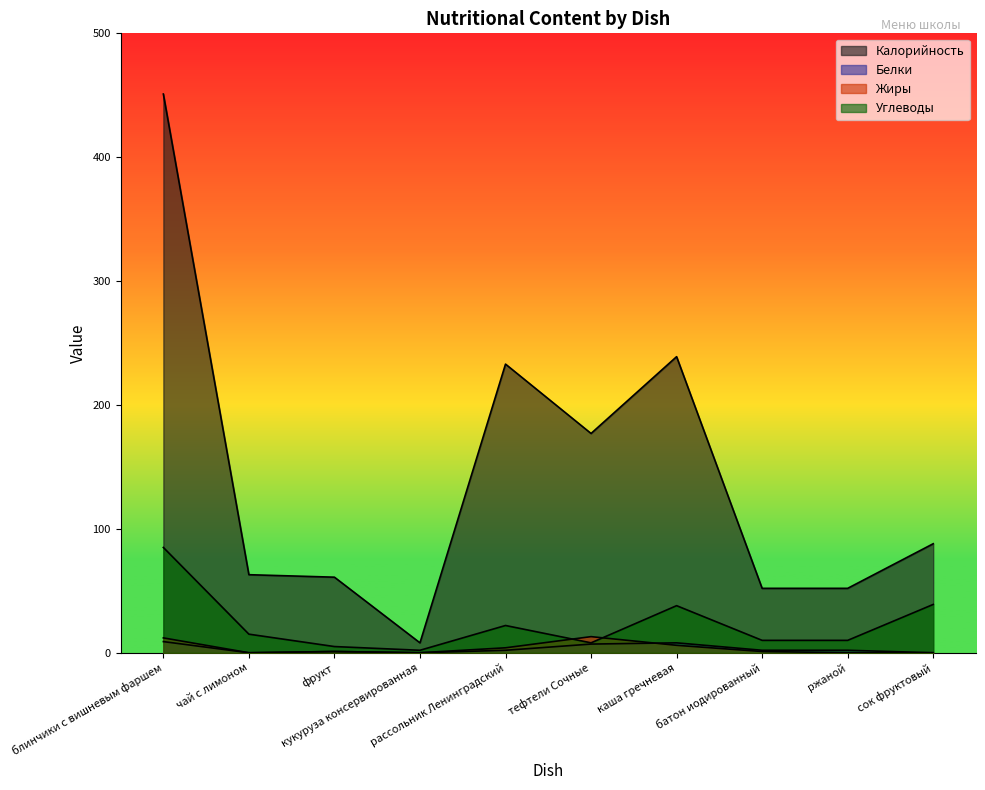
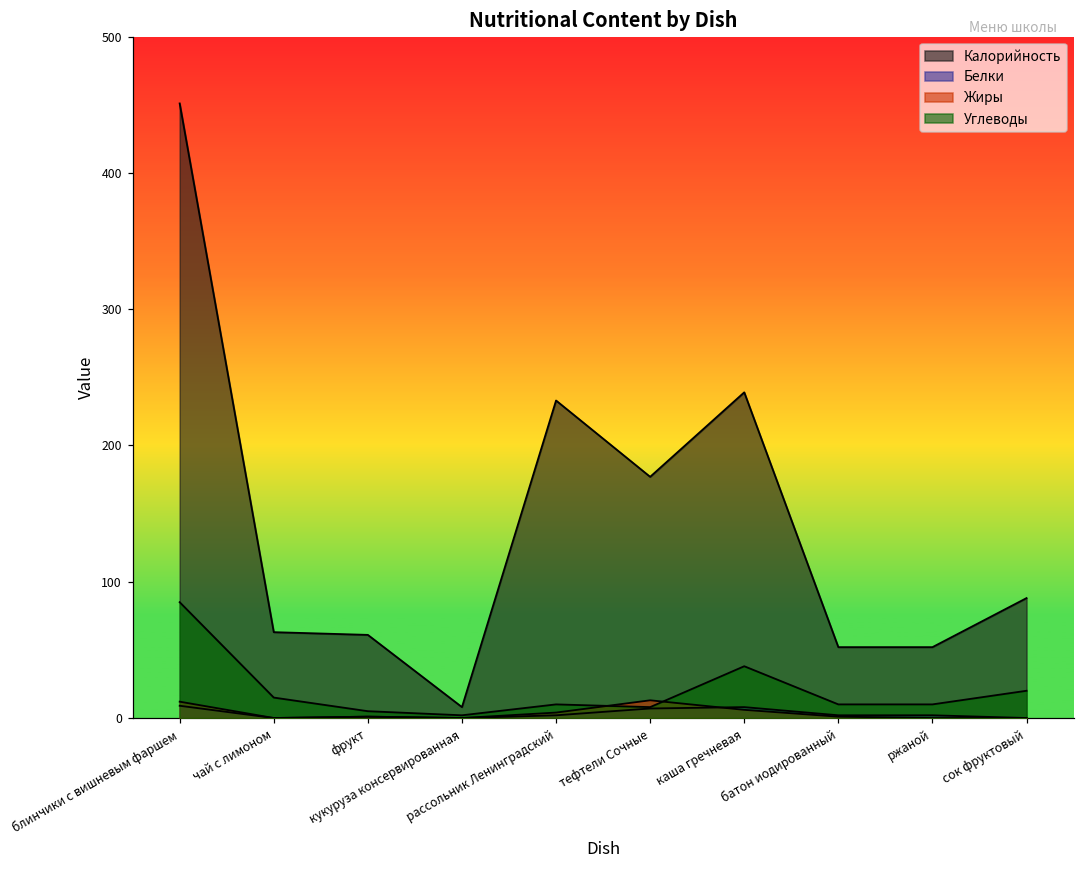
Углеводы, рассольник Ленинградский: 22 -> 10
Углеводы, сок фруктовый: 39 -> 20
